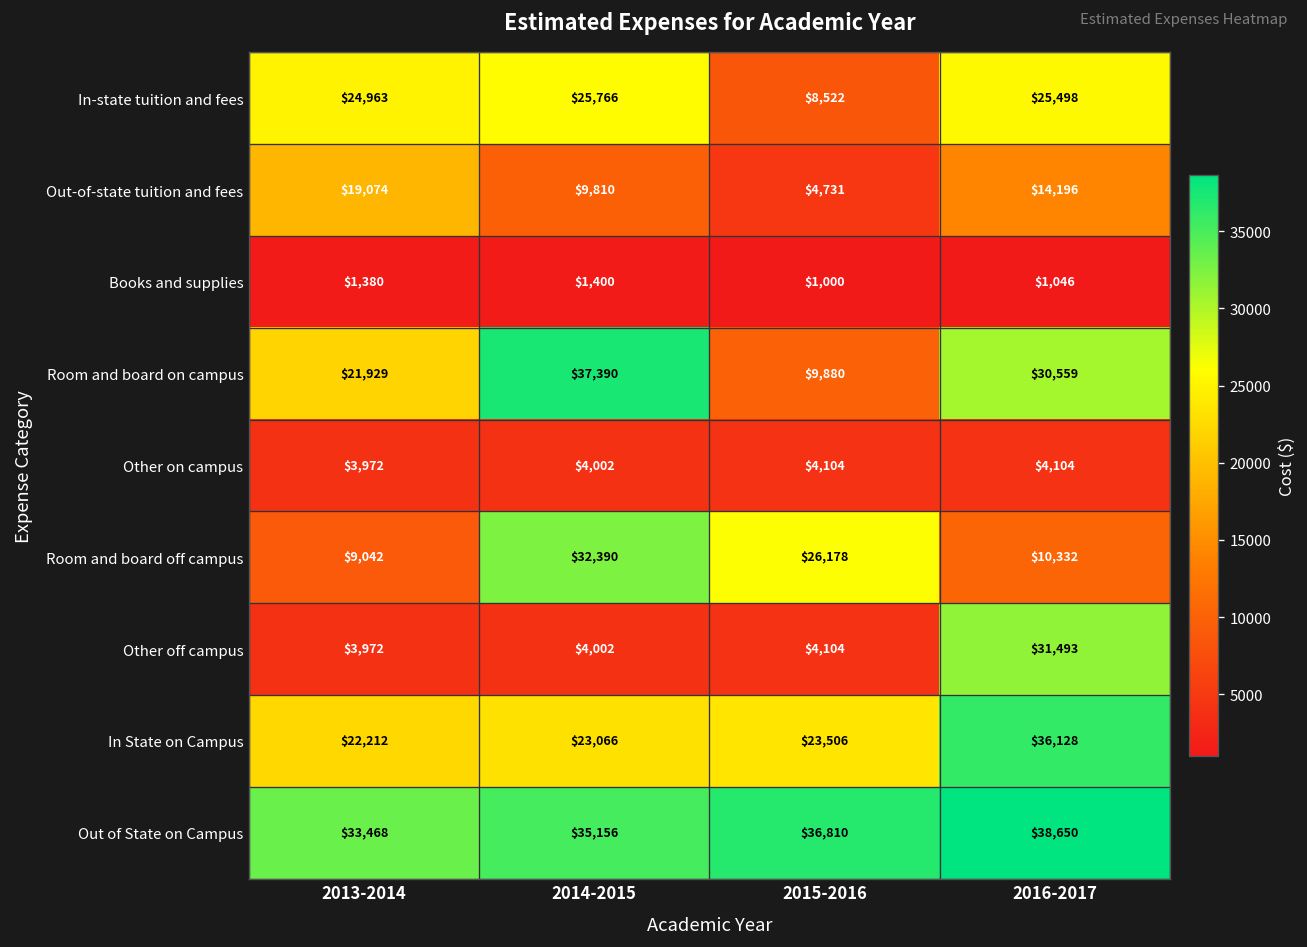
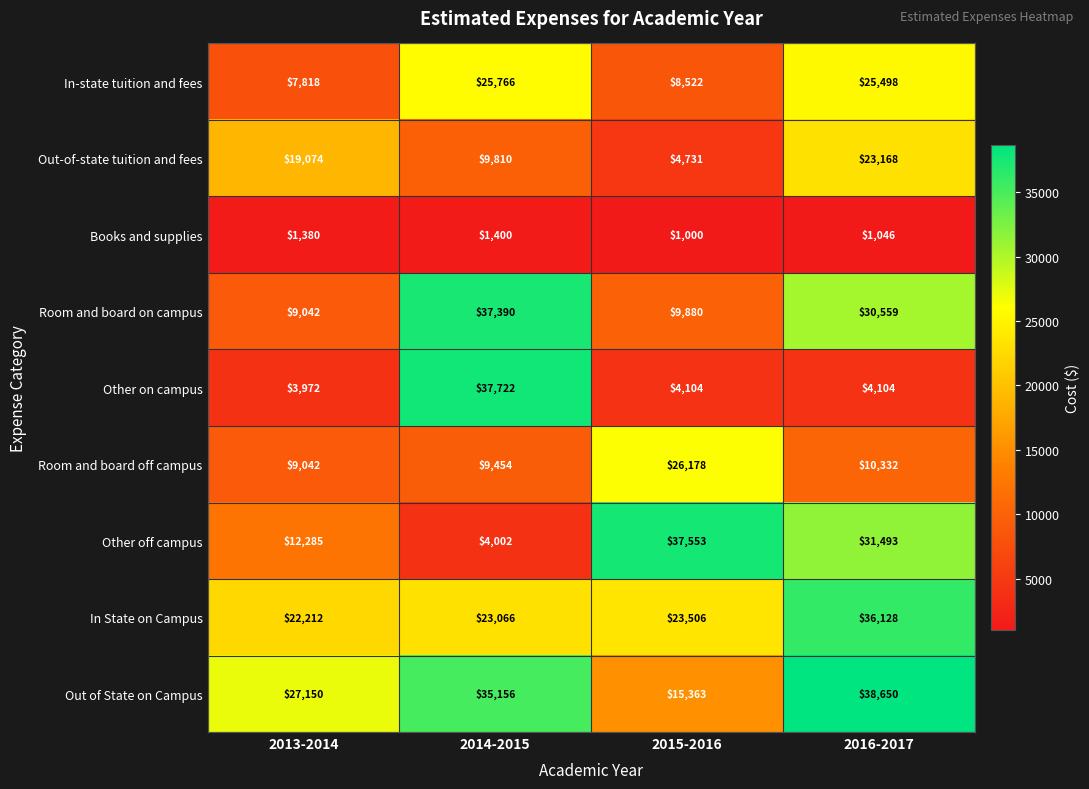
In-state tuition and fees, 2013-2014: $24,963 -> $7,818
Out-of-state tuition and fees, 2016-2017: $14,196 -> $23,168
Room and board on campus, 2013-2014: $21,929 -> $9,042
Other on campus, 2014-2015: $4,002 -> $37,722
Room and board off campus, 2014-2015: $32,390 -> $9,454
Other off campus, 2013-2014: $3,972 -> $12,285
Other off campus, 2015-2016: $4,104 -> $37,553
Out of State on Campus, 2013-2014: $33,468 -> $27,150
Out of State on Campus, 2015-2016: $36,810 -> $15,363
